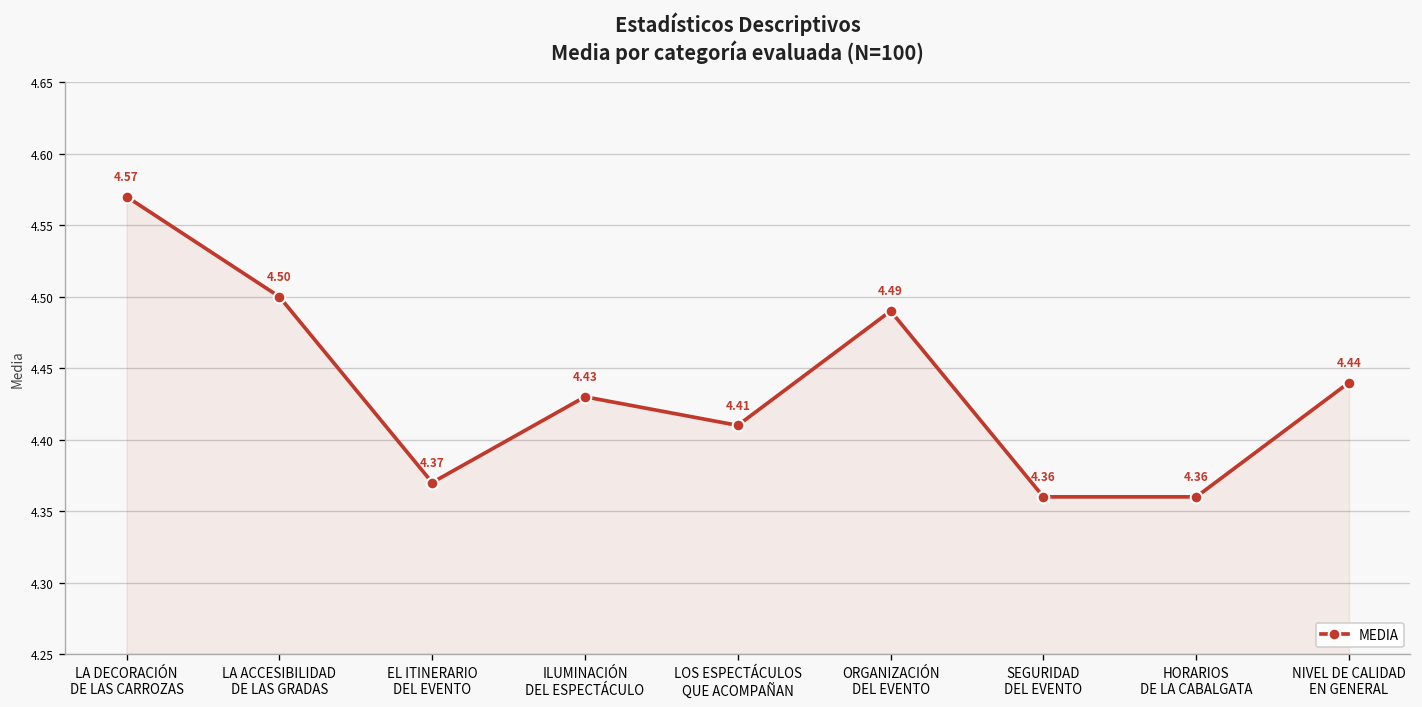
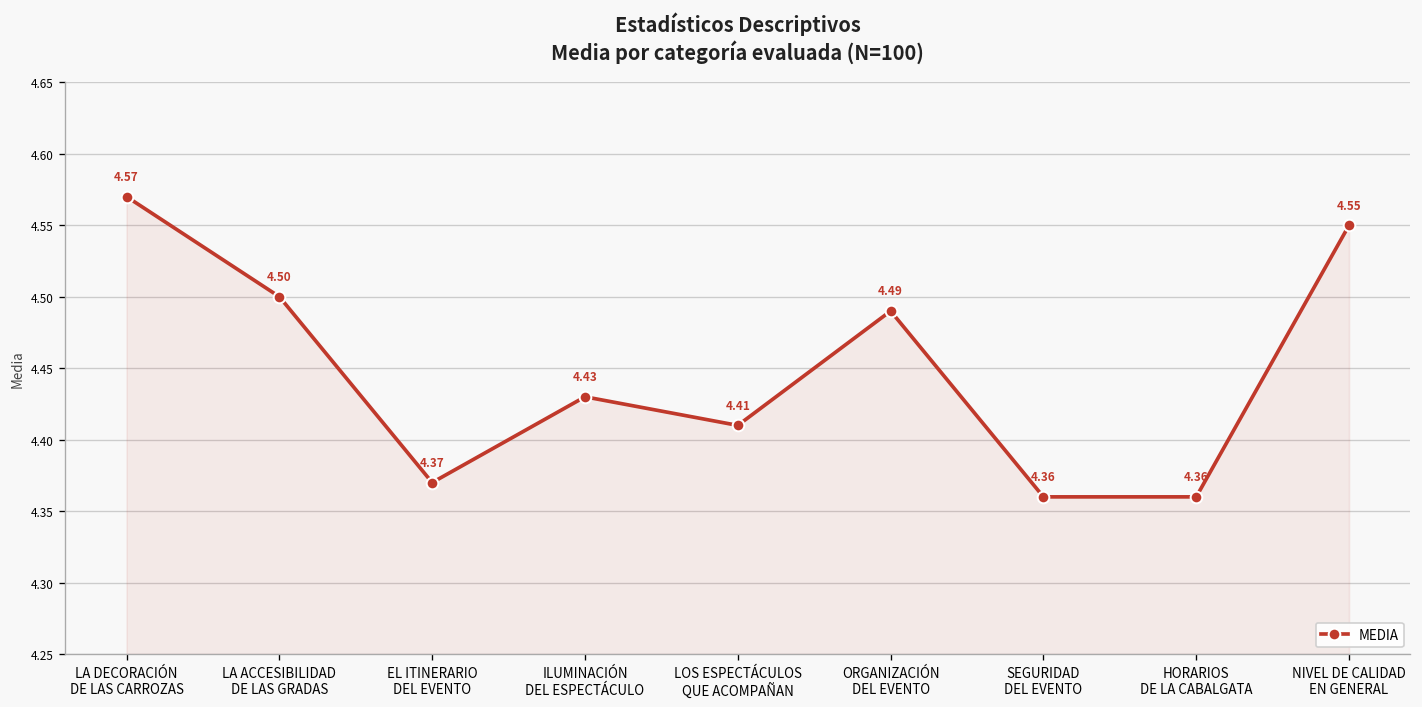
NIVEL DE CALIDAD EN GENERAL: 4.44 -> 4.55
